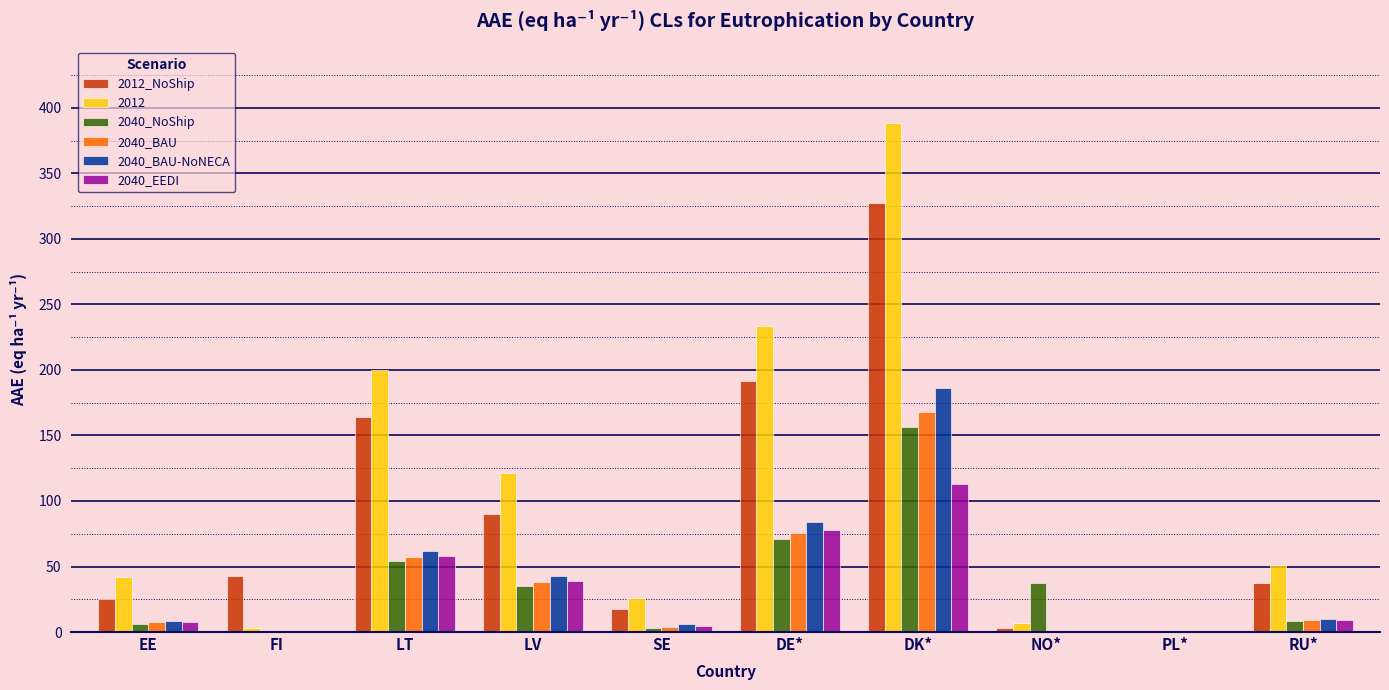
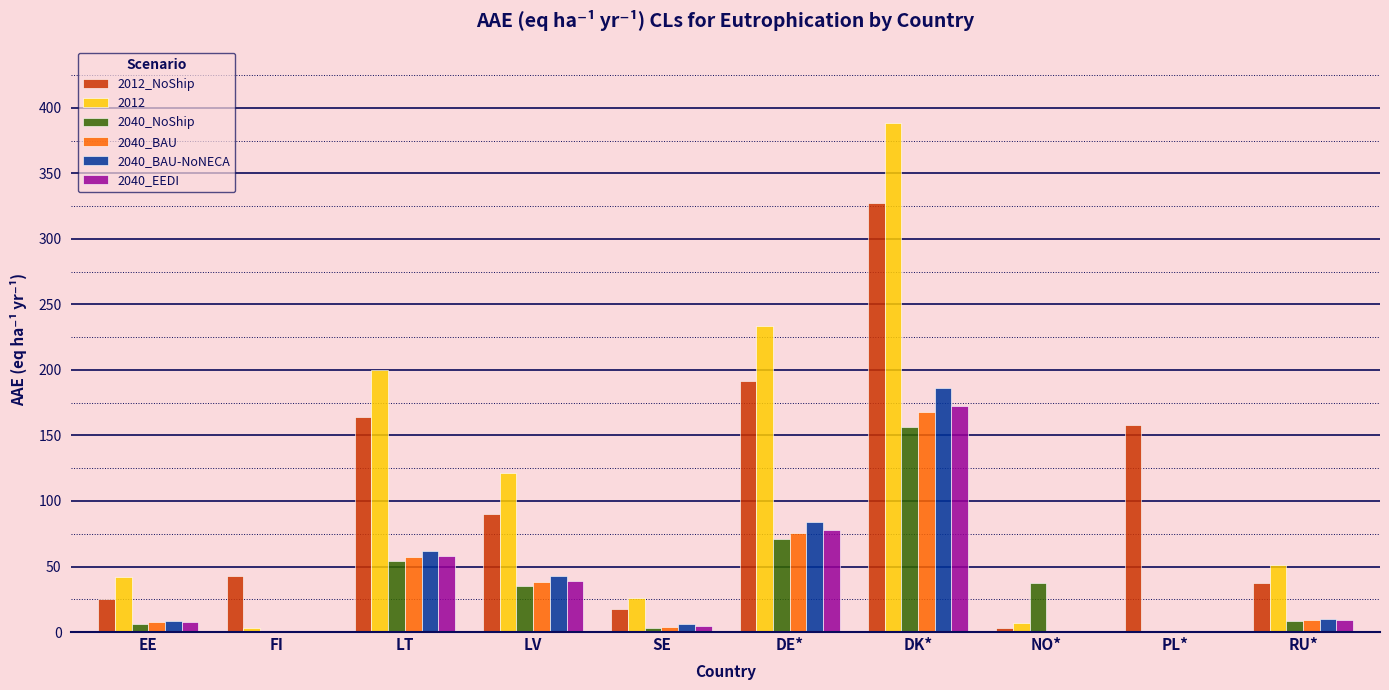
2040_EEDI, DK*: 113 -> 173
2012_NoShip, PL*: 0 -> 158
